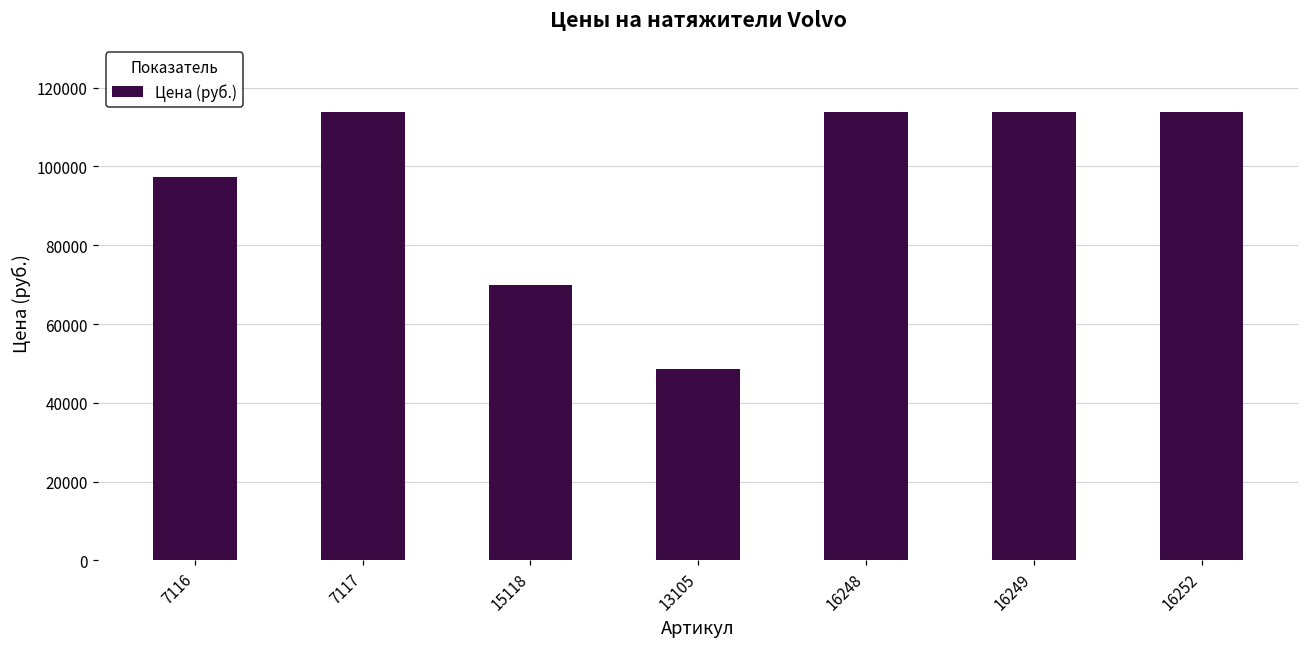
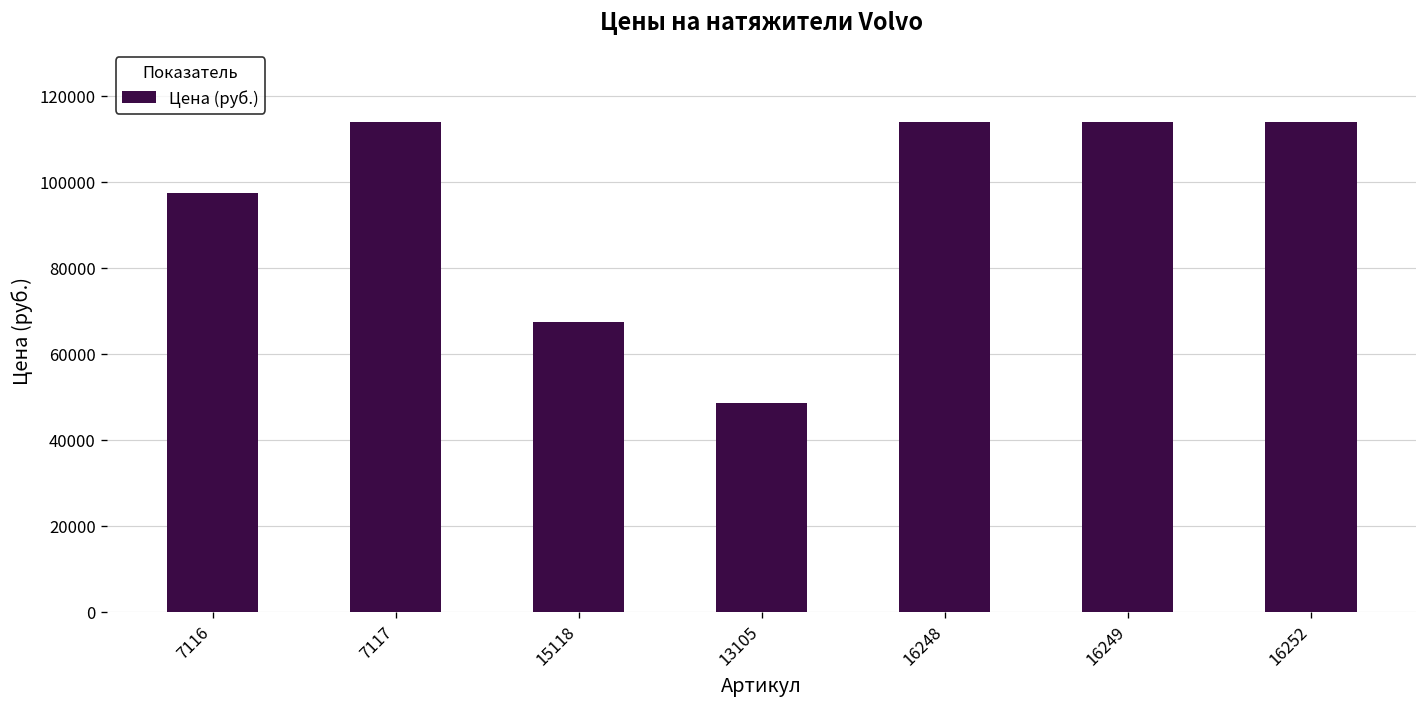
15118: 70000 -> 67000
